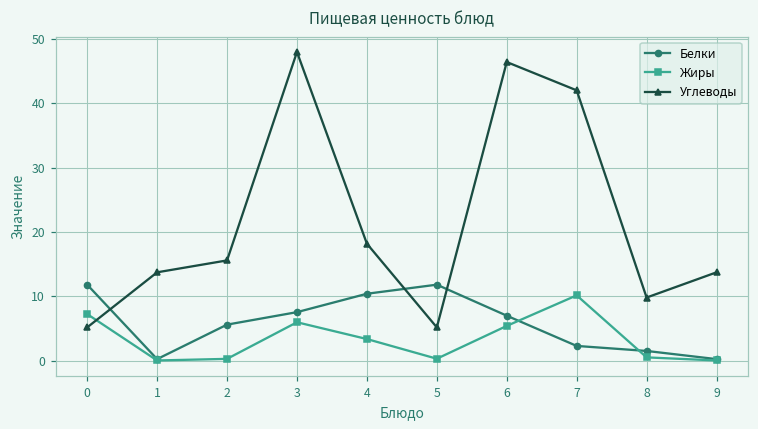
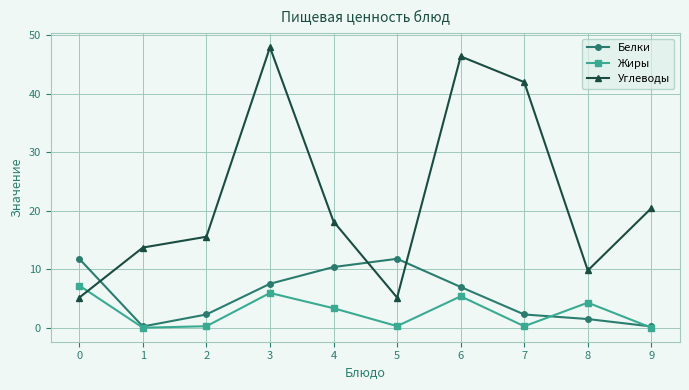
Белки, 2: 6 -> 2
Жиры, 7: 10 -> 0
Жиры, 8: 1 -> 4
Углеводы, 9: 14 -> 20
